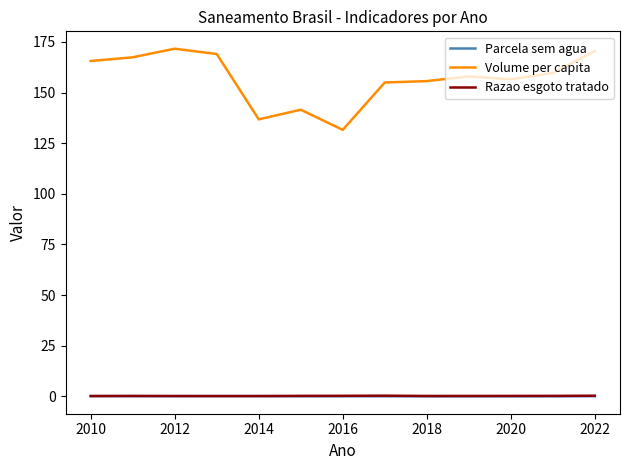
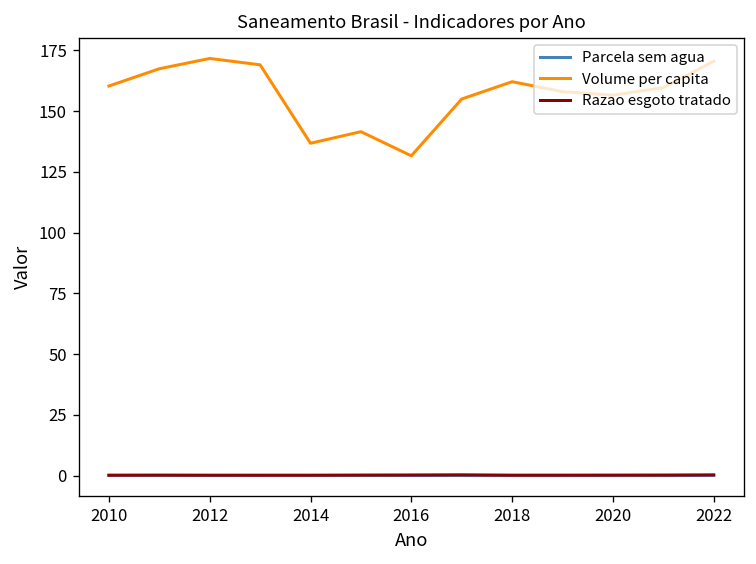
Volume per capita, 2010: 166 -> 160
Volume per capita, 2018: 156 -> 162
